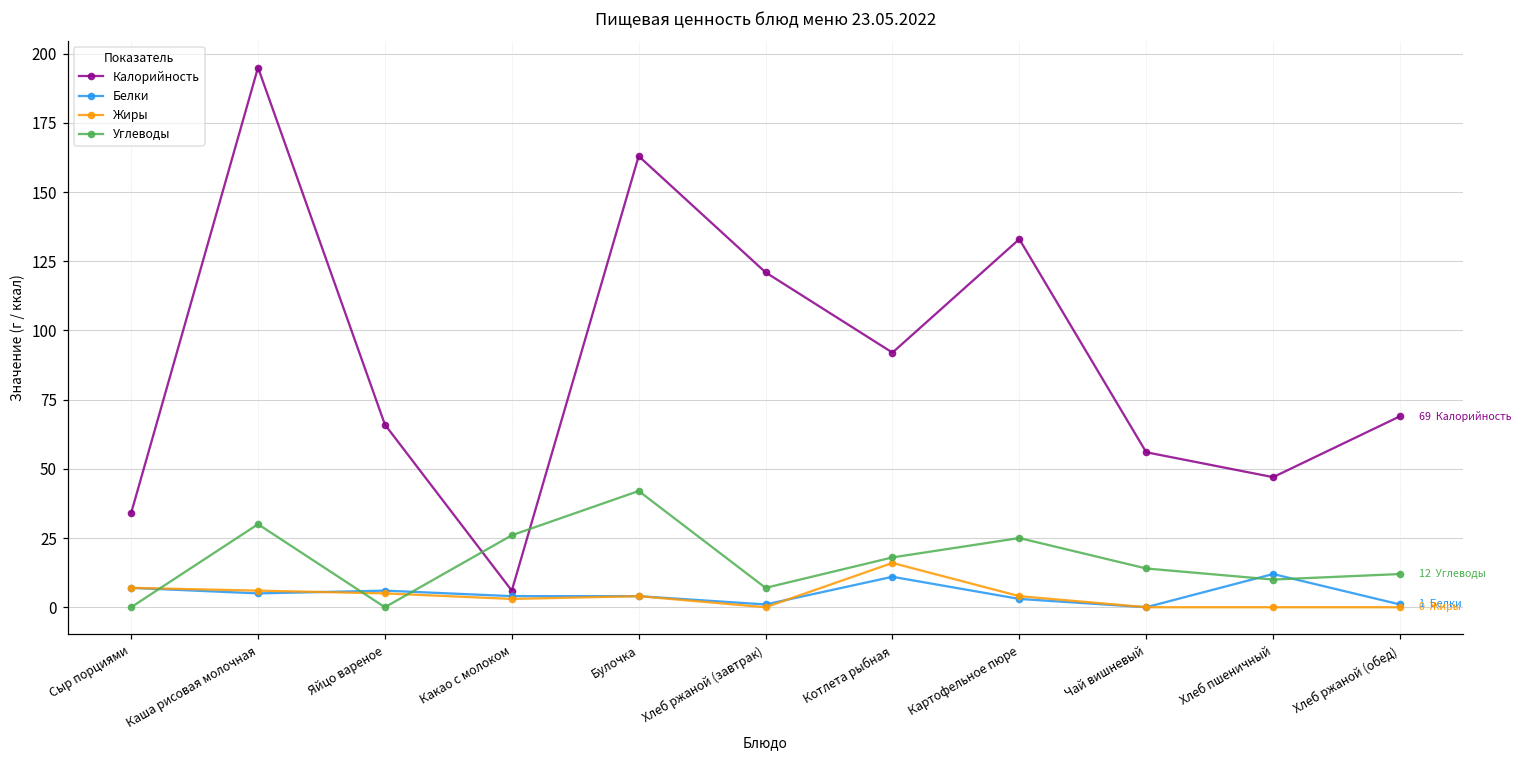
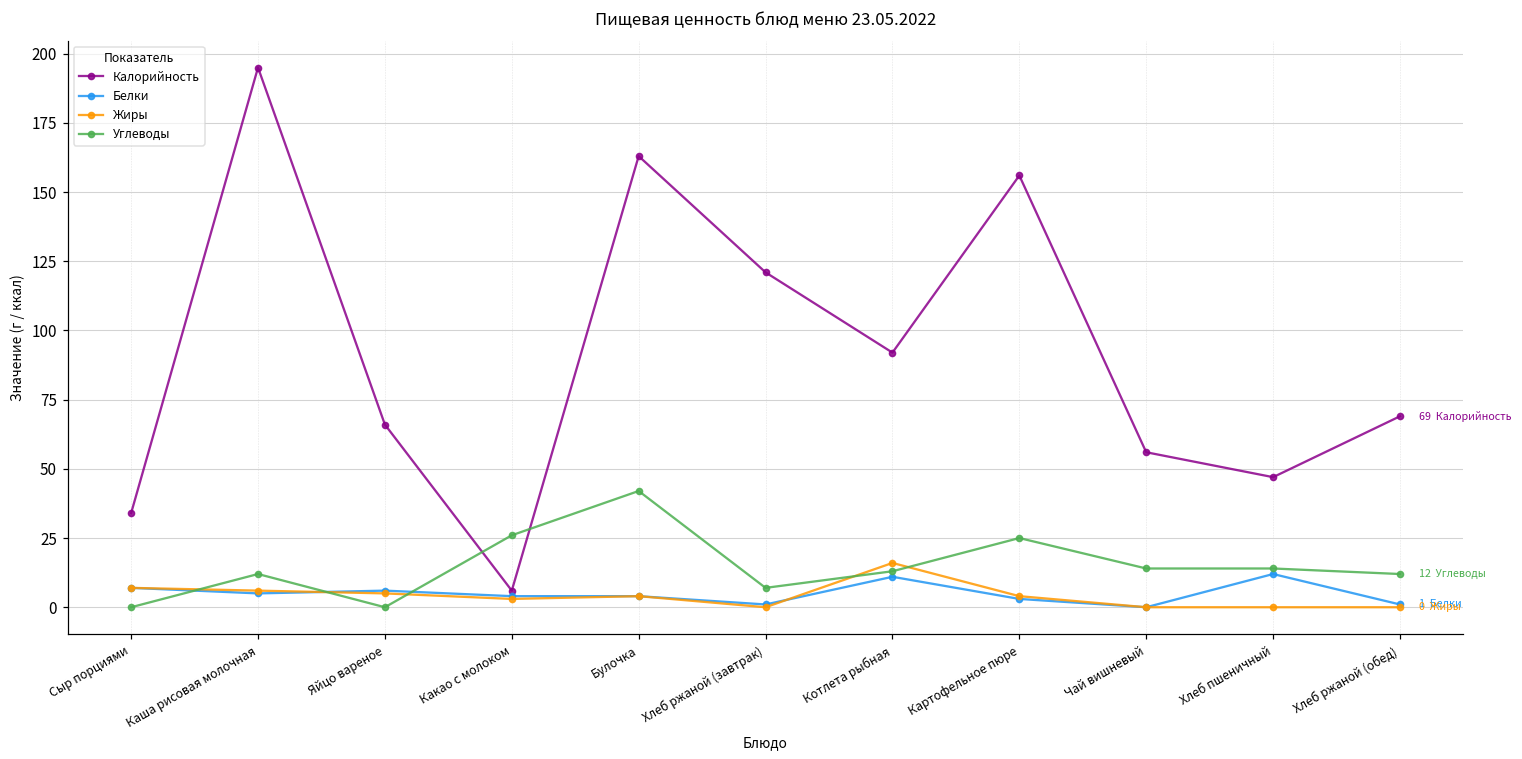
Углеводы, Каша рисовая молочная: 30 -> 12
Углеводы, Котлета рыбная: 18 -> 13
Калорийность, Картофельное пюре: 133 -> 156
Углеводы, Хлеб пшеничный: 10 -> 14
